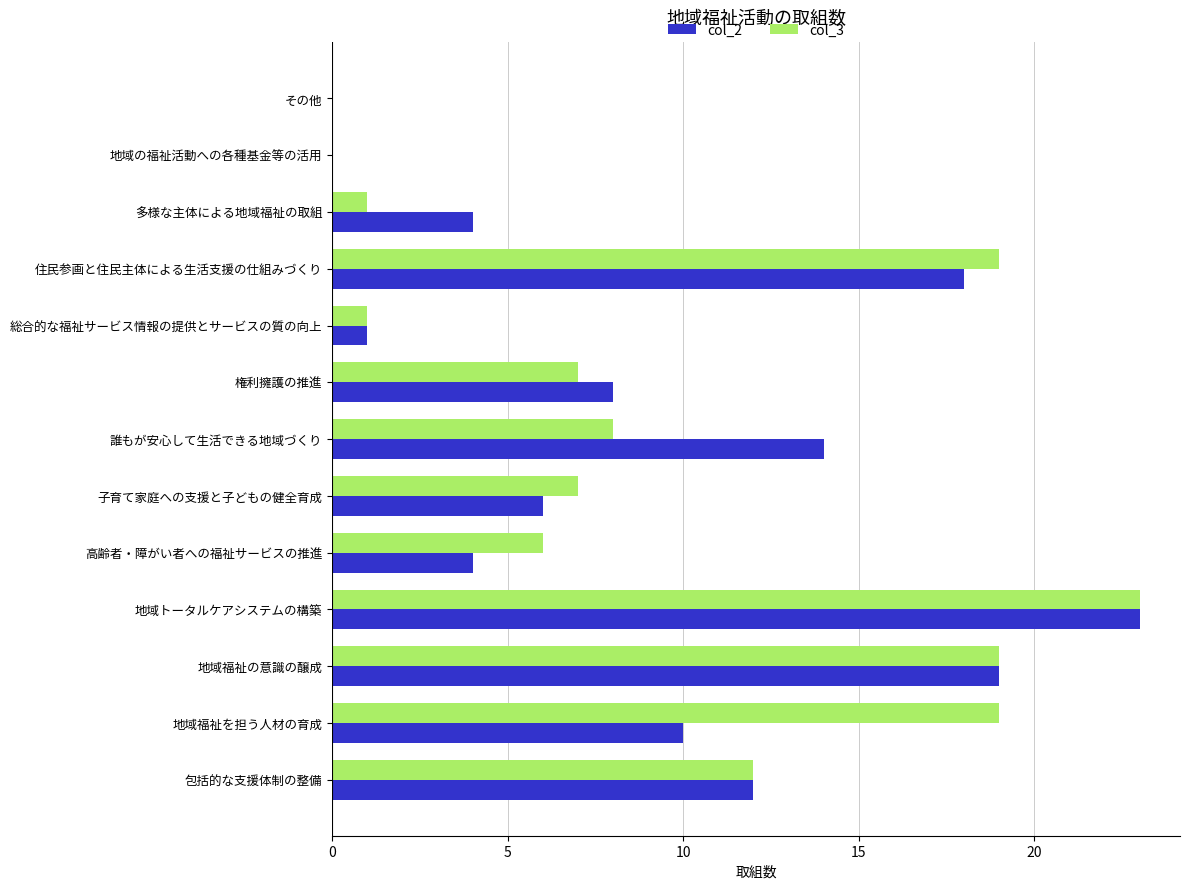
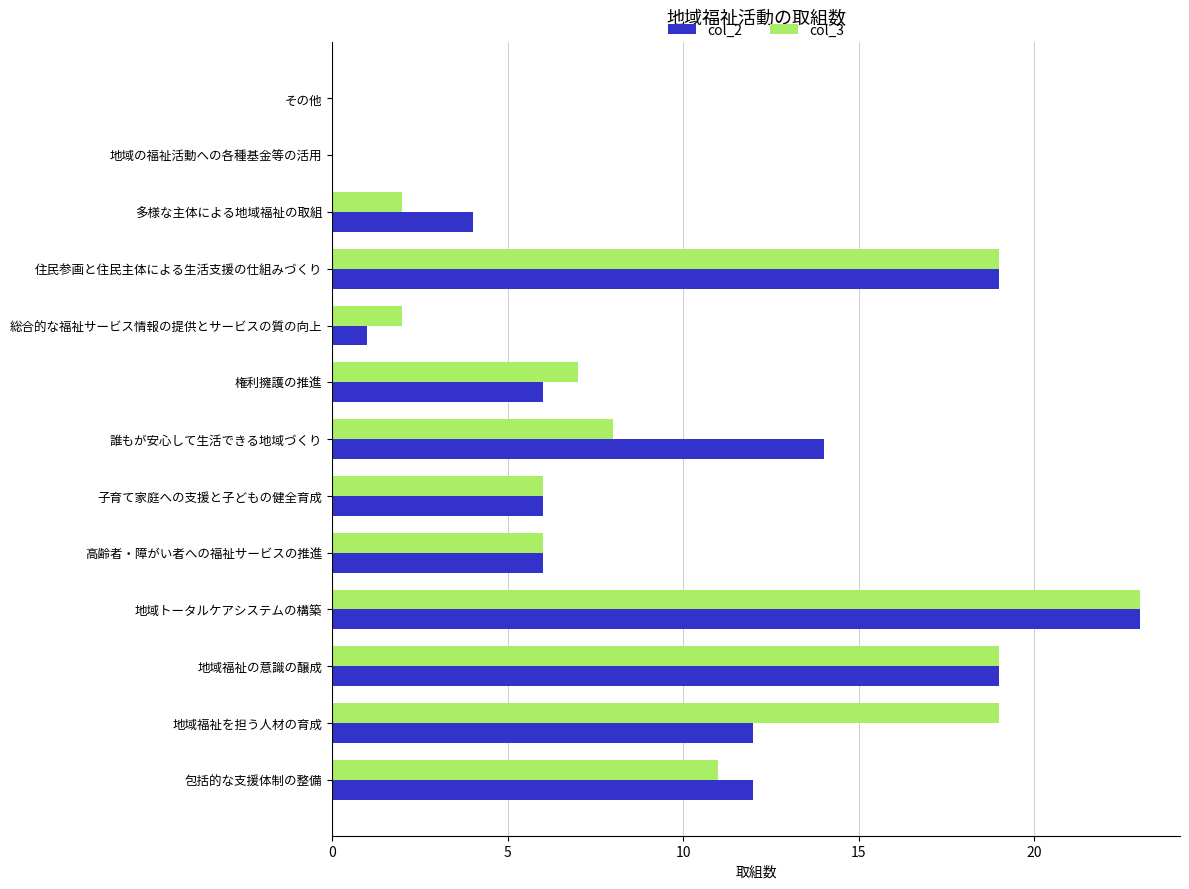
col_3, 多様な主体による地域福祉の取組: 1 -> 2
col_2, 住民参画と住民主体による生活支援の仕組みづくり: 18 -> 19
col_3, 総合的な福祉サービス情報の提供とサービスの質の向上: 1 -> 2
col_2, 権利擁護の推進: 8 -> 6
col_3, 子育て家庭への支援と子どもの健全育成: 7 -> 6
col_2, 高齢者・障がい者への福祉サービスの推進: 4 -> 6
col_2, 地域福祉を担う人材の育成: 10 -> 12
col_3, 包括的な支援体制の整備: 12 -> 11
